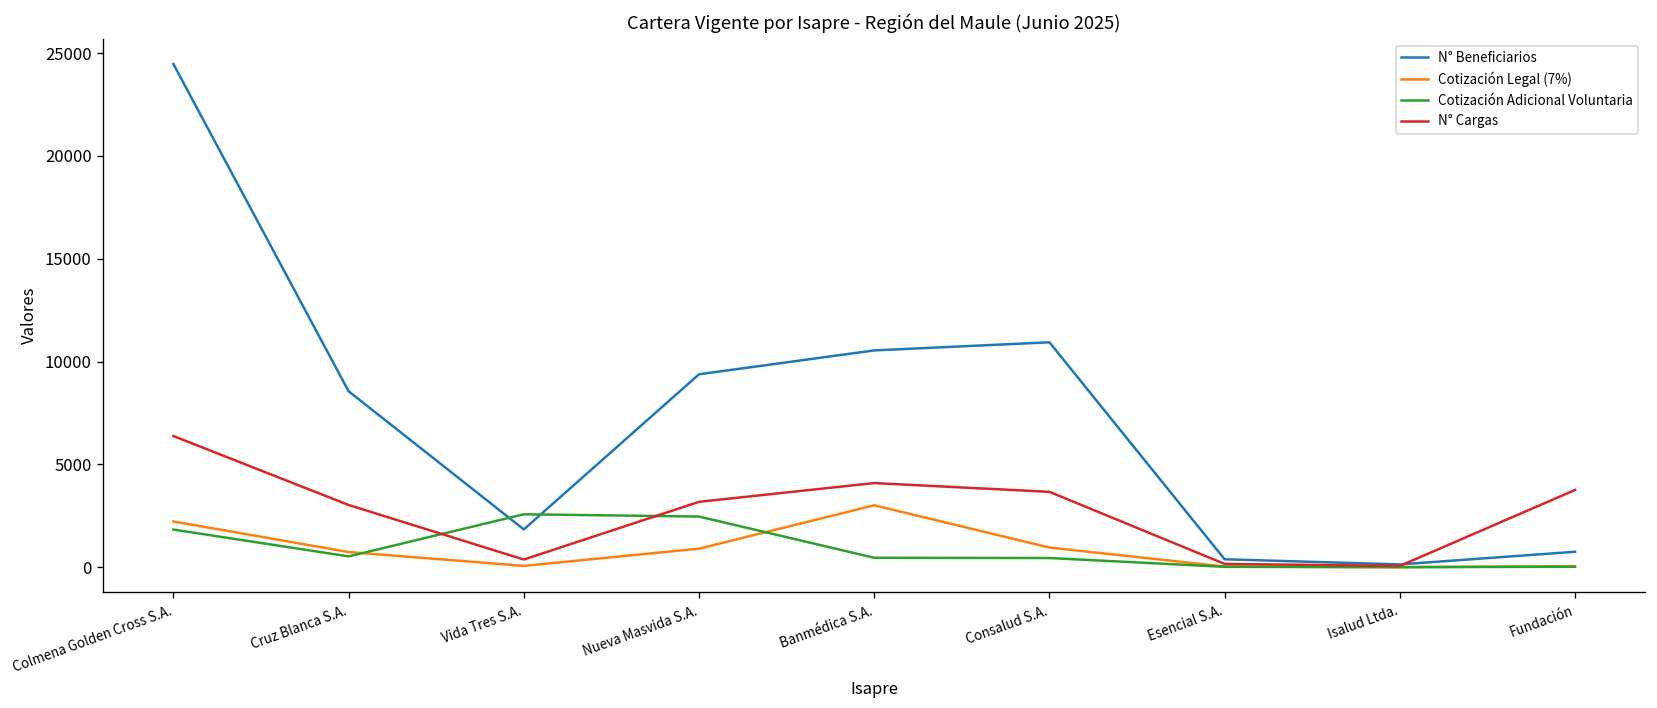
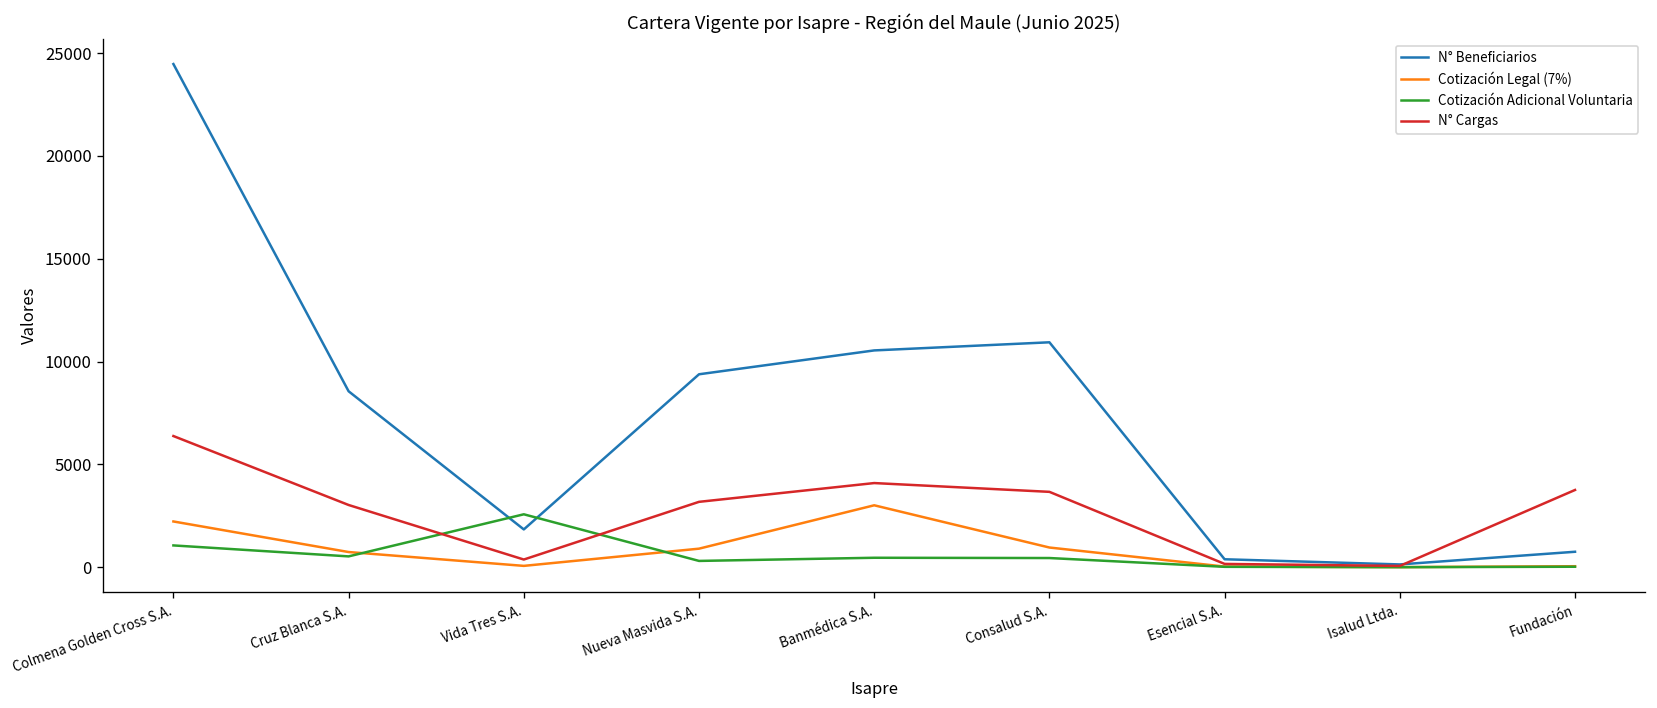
Cotización Adicional Voluntaria, Colmena Golden Cross S.A.: 1800 -> 1100
Cotización Adicional Voluntaria, Nueva Masvida S.A.: 2500 -> 300
